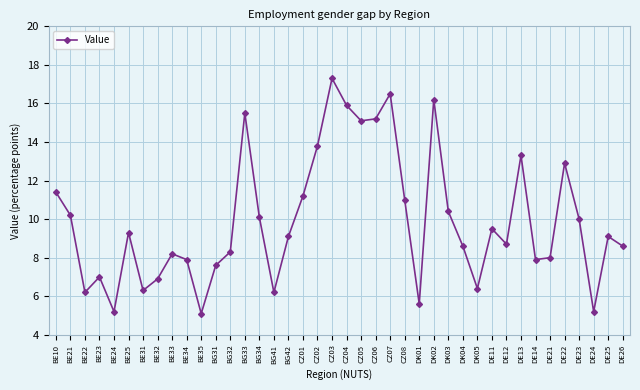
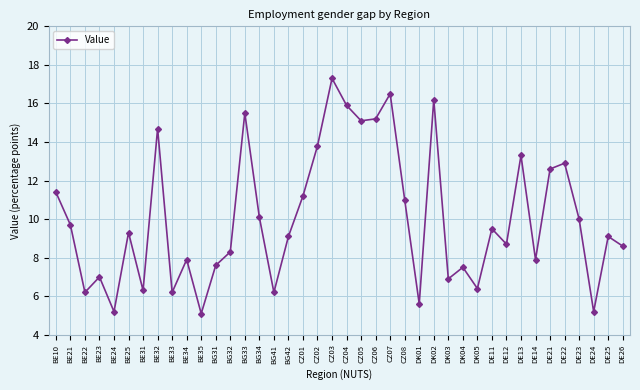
BE21: 10.2 -> 9.7
BE32: 6.9 -> 14.7
BE33: 8.2 -> 6.2
DK03: 10.4 -> 6.9
DK04: 8.6 -> 7.5
DE21: 8.0 -> 12.6
